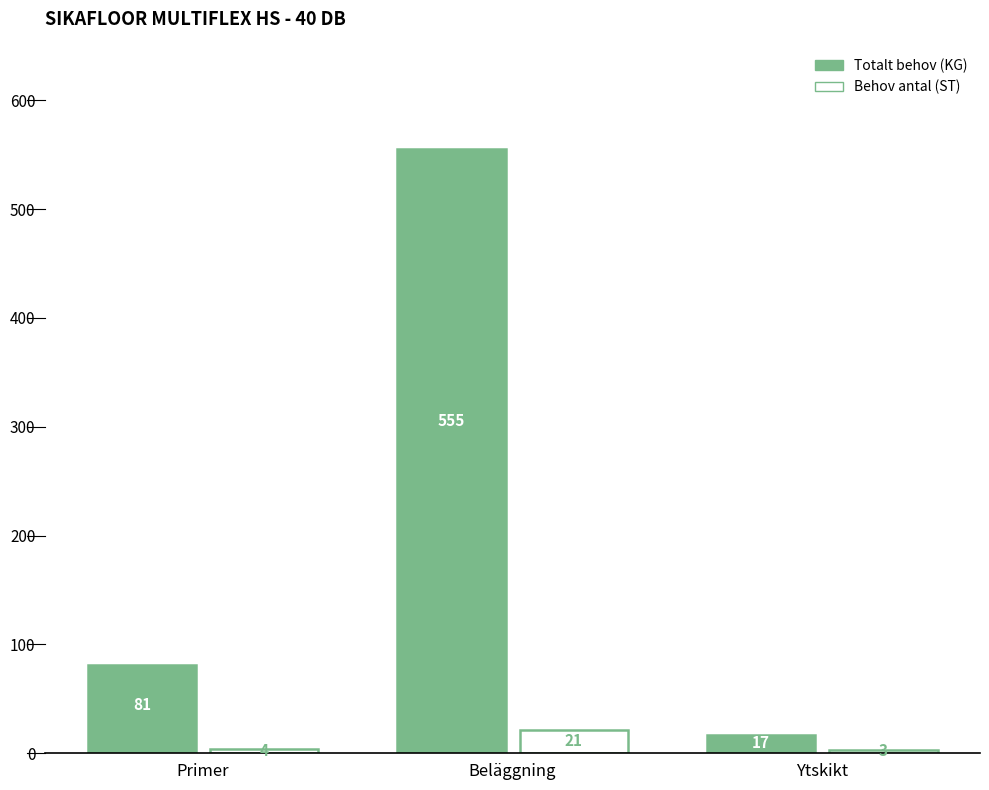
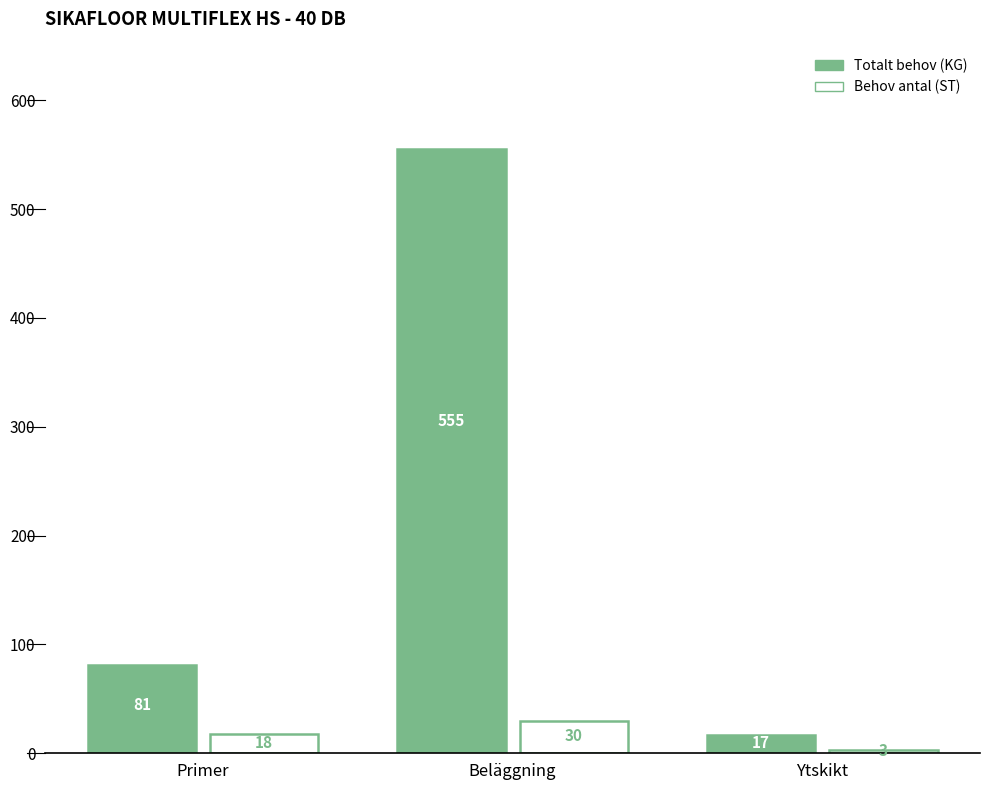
Behov antal (ST), Primer: 4 -> 18
Behov antal (ST), Beläggning: 21 -> 30
